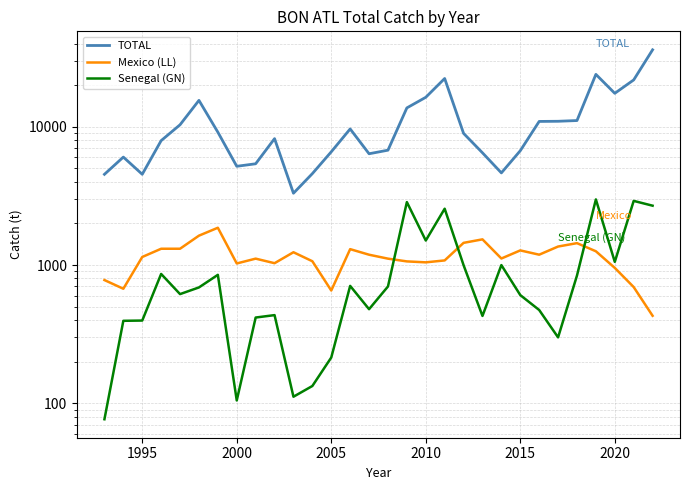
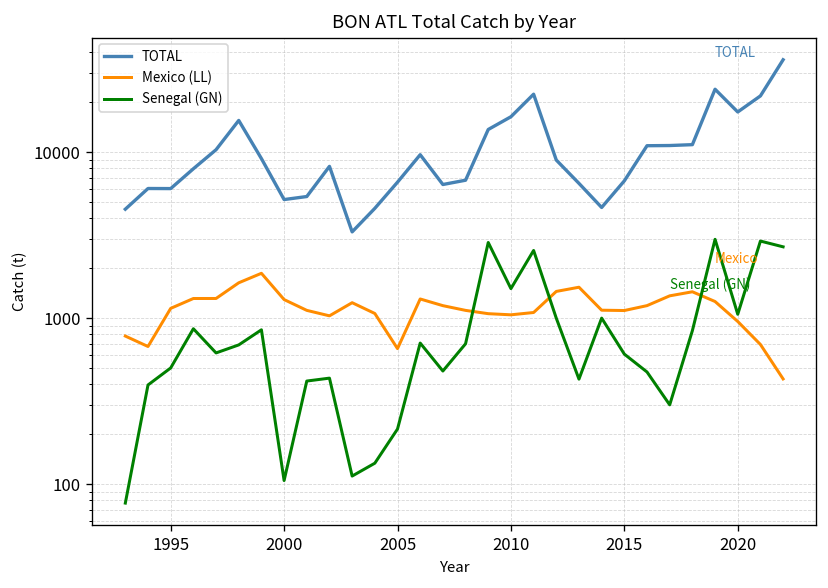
TOTAL, 1995: 4500 -> 6000
Senegal (GN), 1995: 400 -> 500
Mexico (LL), 2000: 1000 -> 1300
Mexico (LL), 2015: 1300 -> 1100
